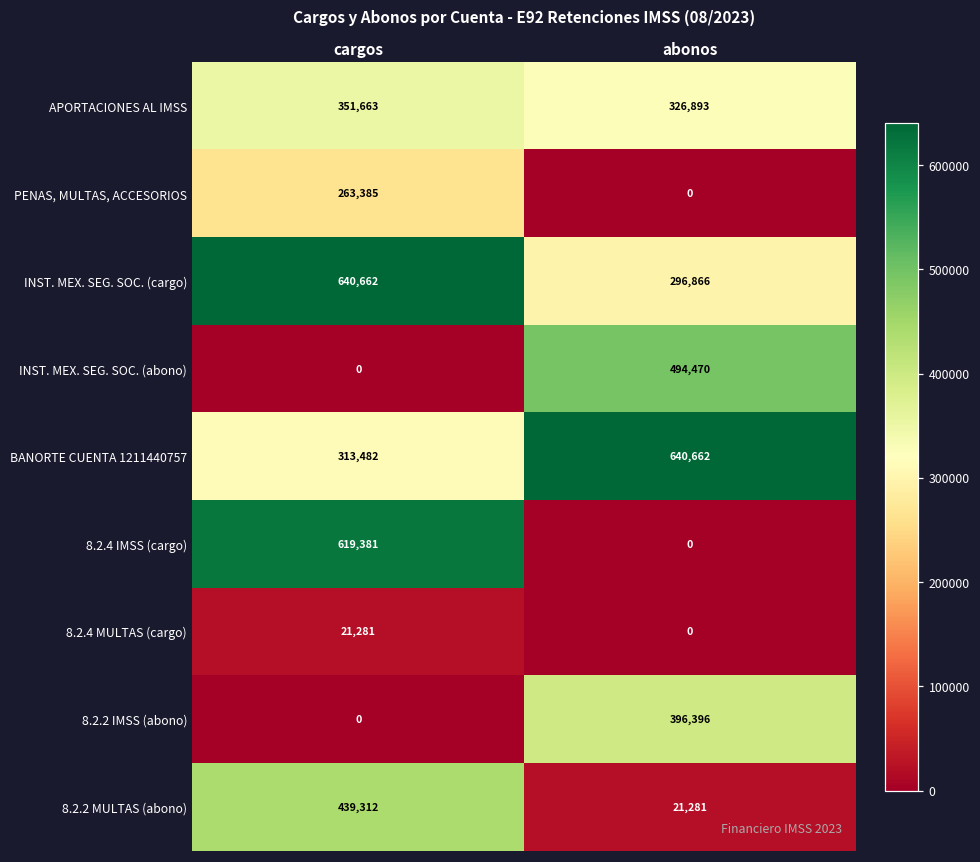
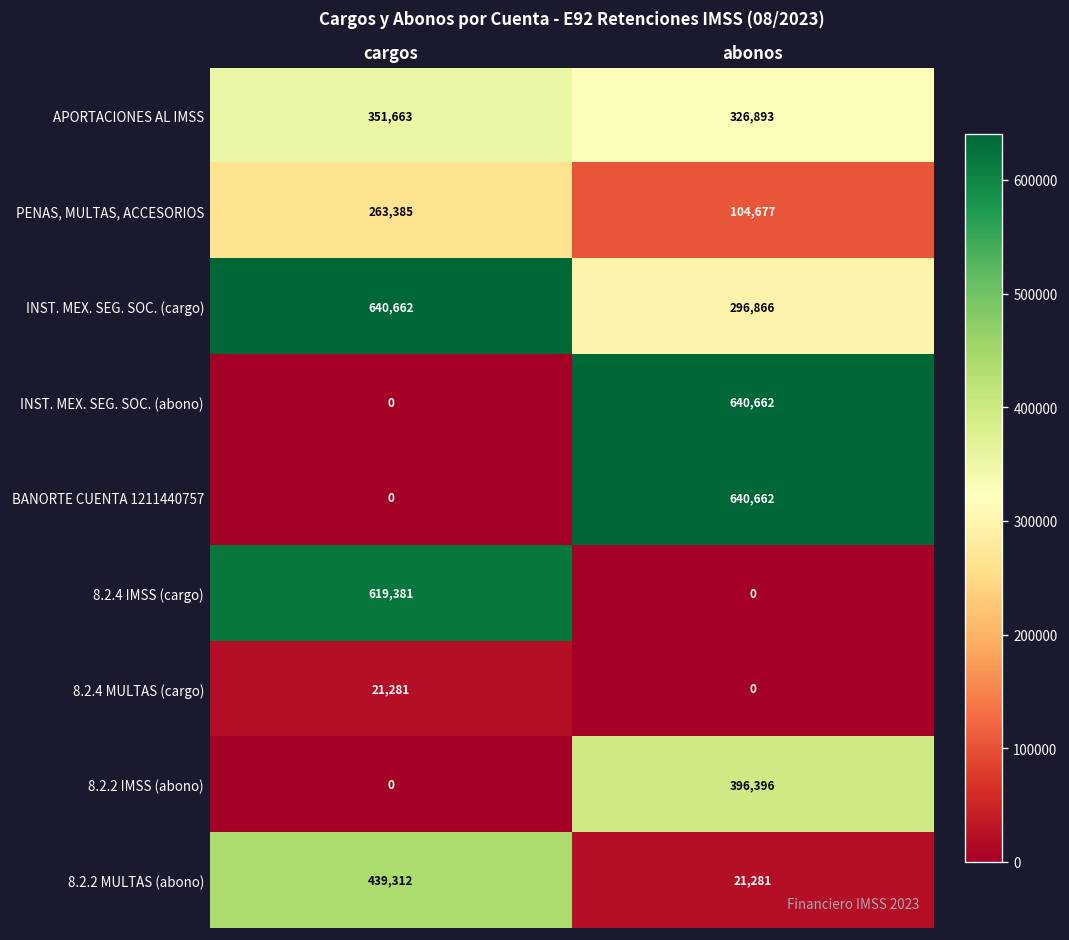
PENAS, MULTAS, ACCESORIOS, abonos: 0 -> 104,677
INST. MEX. SEG. SOC. (abono), abonos: 494,470 -> 640,662
BANORTE CUENTA 1211440757, cargos: 313,482 -> 0
